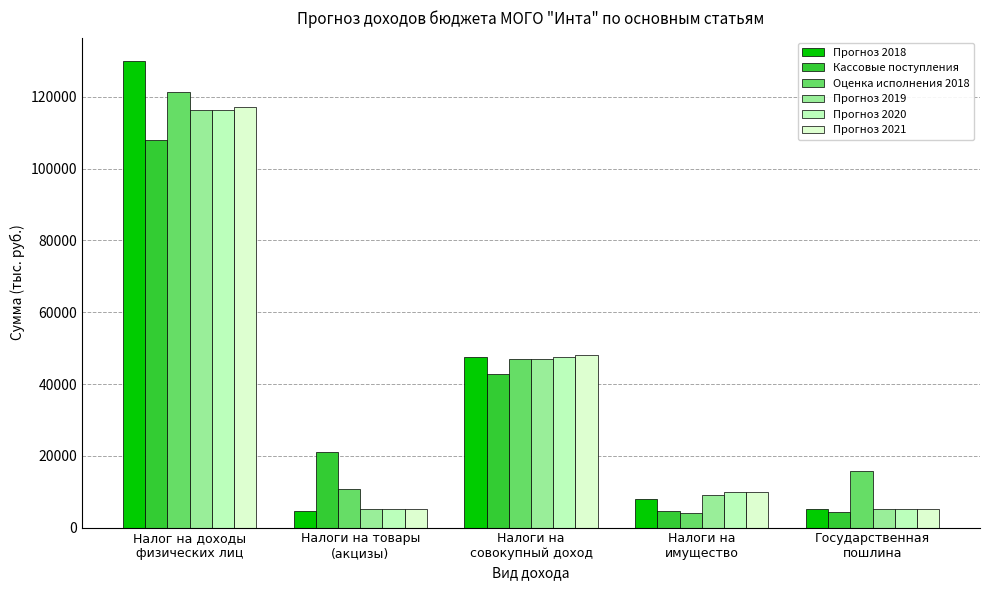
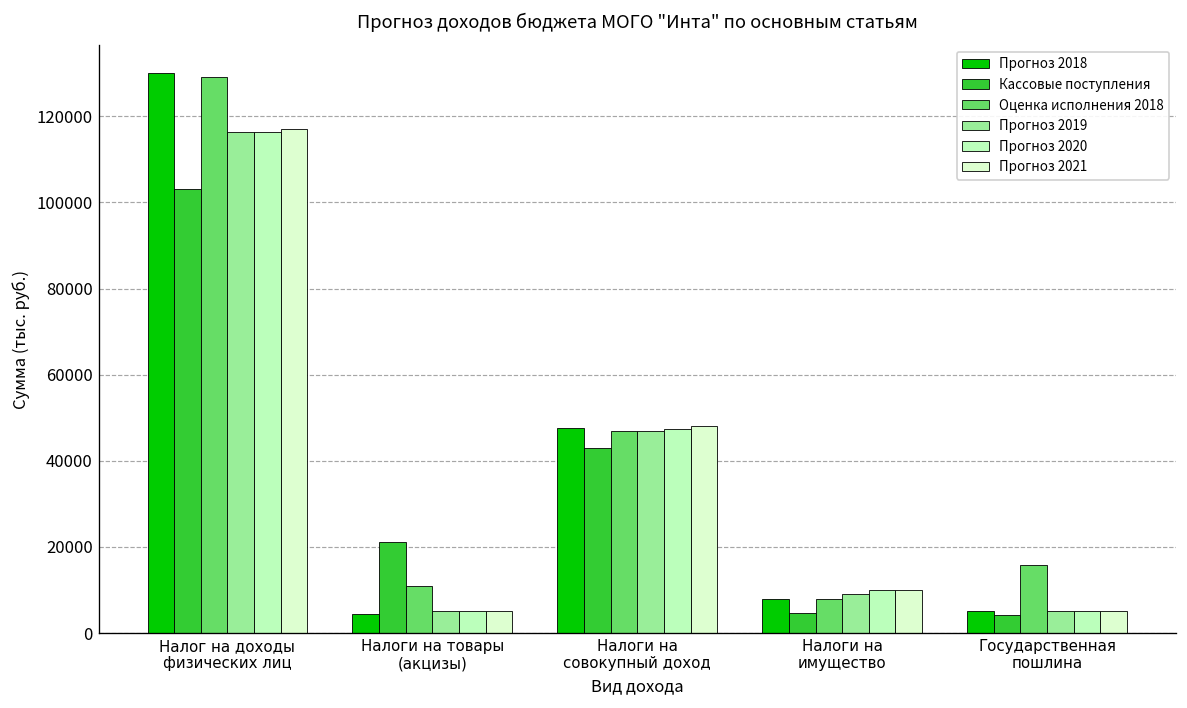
Кассовые поступления, Налог на доходы физических лиц: 108000 -> 103000
Оценка исполнения 2018, Налог на доходы физических лиц: 121000 -> 129000
Оценка исполнения 2018, Налоги на имущество: 4000 -> 8000
